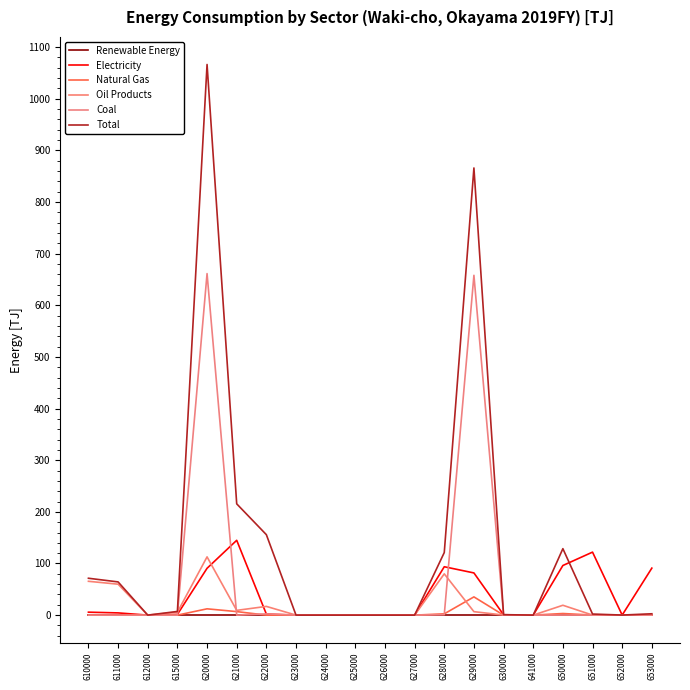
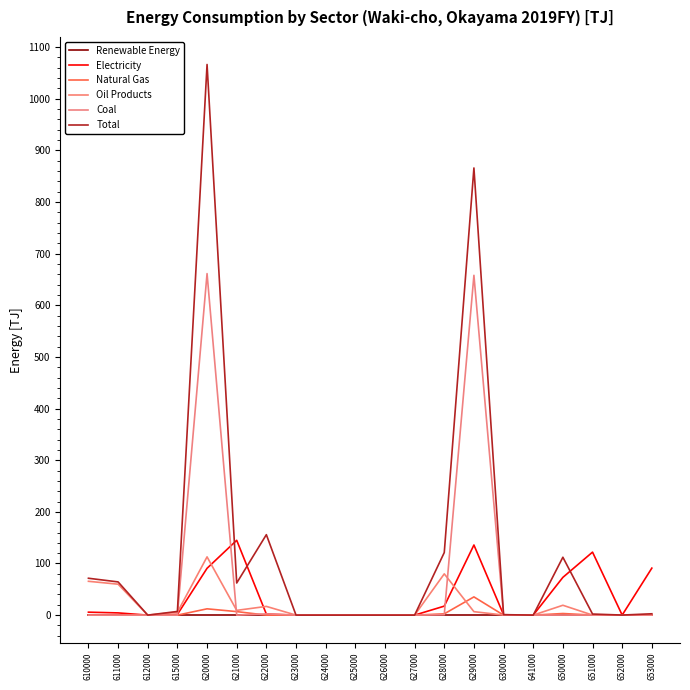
Total, 621000: 220 -> 60
Electricity, 628000: 90 -> 20
Electricity, 629000: 80 -> 140
Electricity, 650000: 100 -> 70
Total, 650000: 130 -> 110
